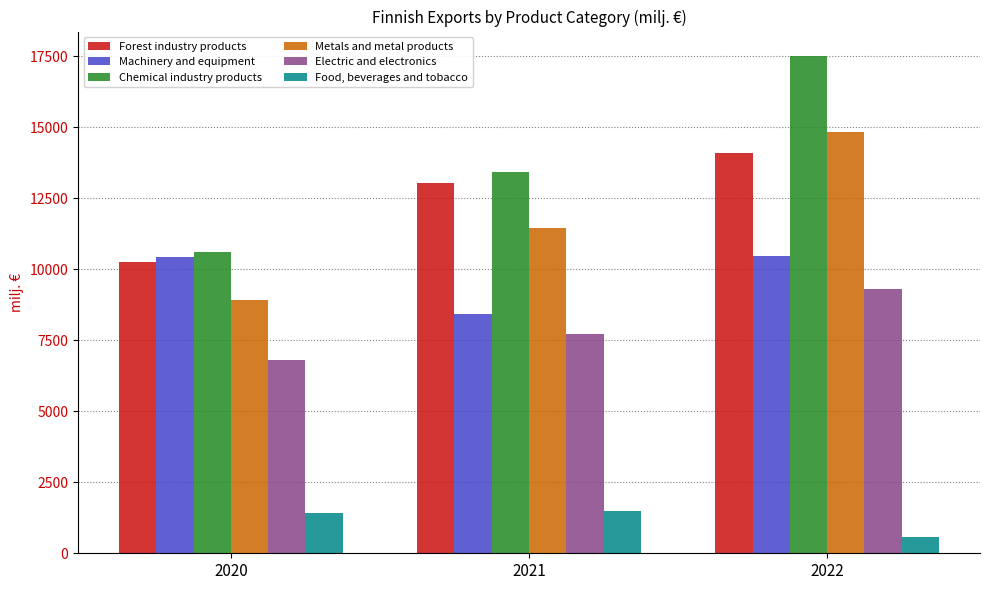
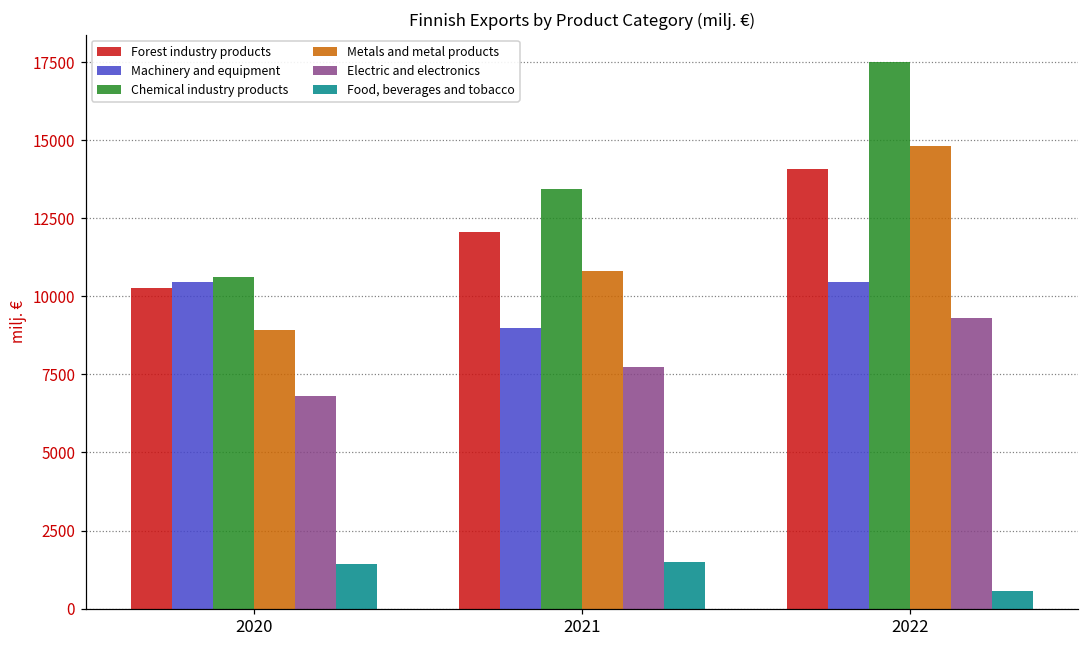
Forest industry products, 2021: 13000 -> 12100
Machinery and equipment, 2021: 8400 -> 9000
Metals and metal products, 2021: 11400 -> 10800
